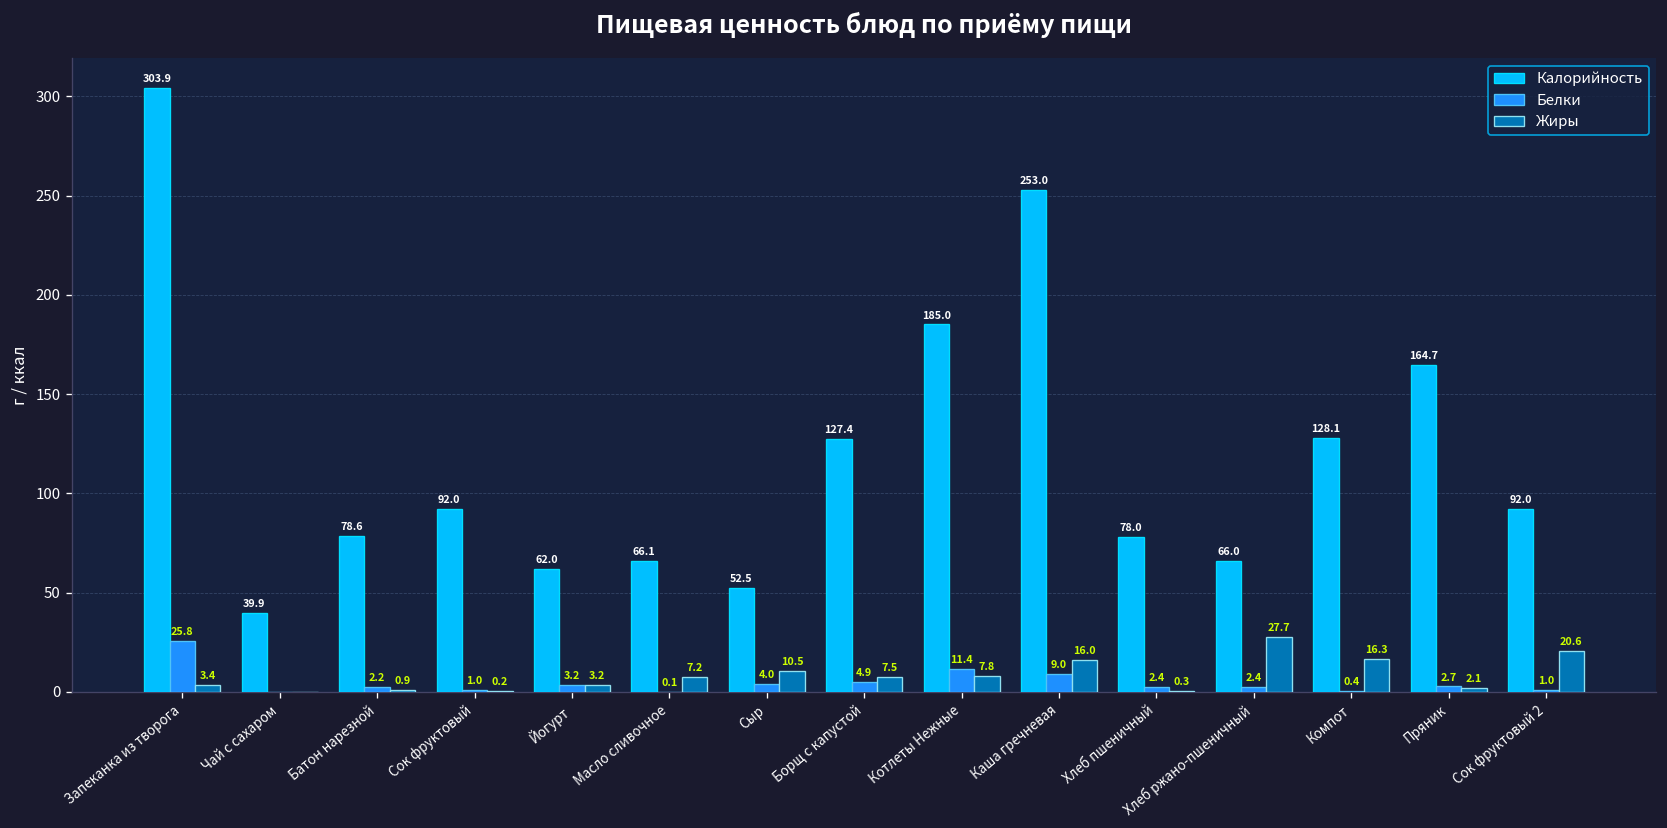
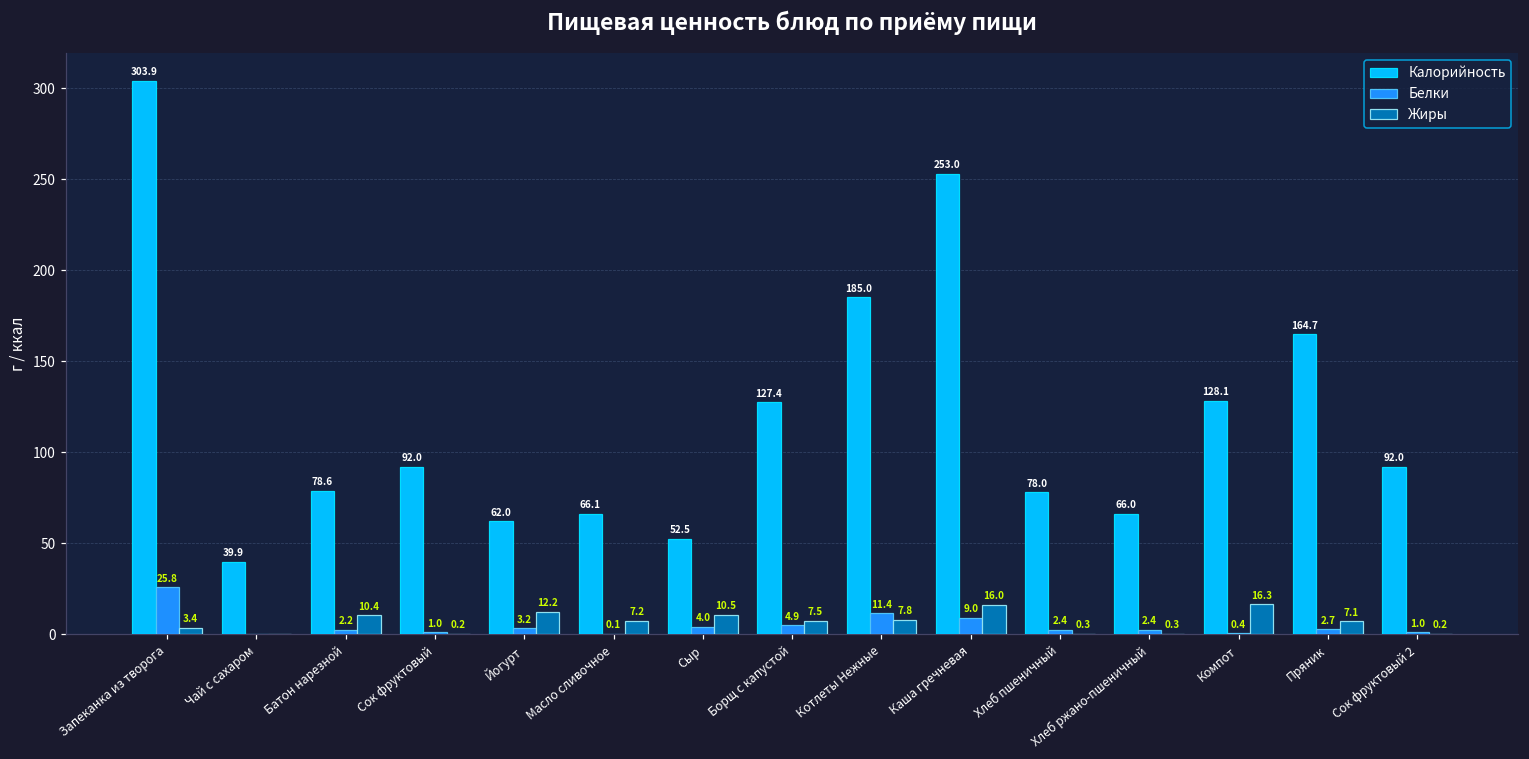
Жиры, Батон нарезной: 0.9 -> 10.4
Жиры, Йогурт: 3.2 -> 12.2
Жиры, Хлеб ржано-пшеничный: 27.7 -> 0.3
Жиры, Пряник: 2.1 -> 7.1
Жиры, Сок фруктовый 2: 20.6 -> 0.2
